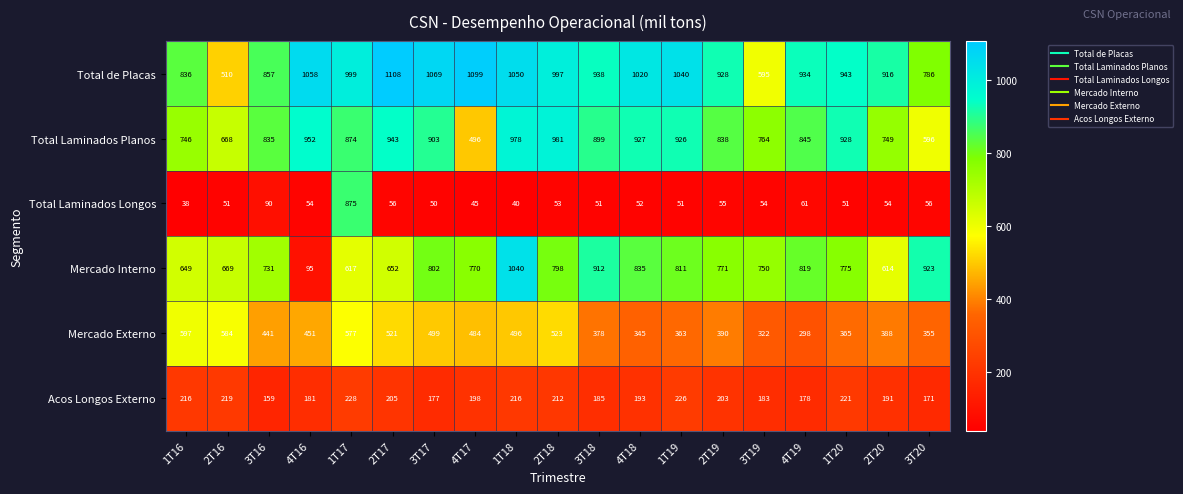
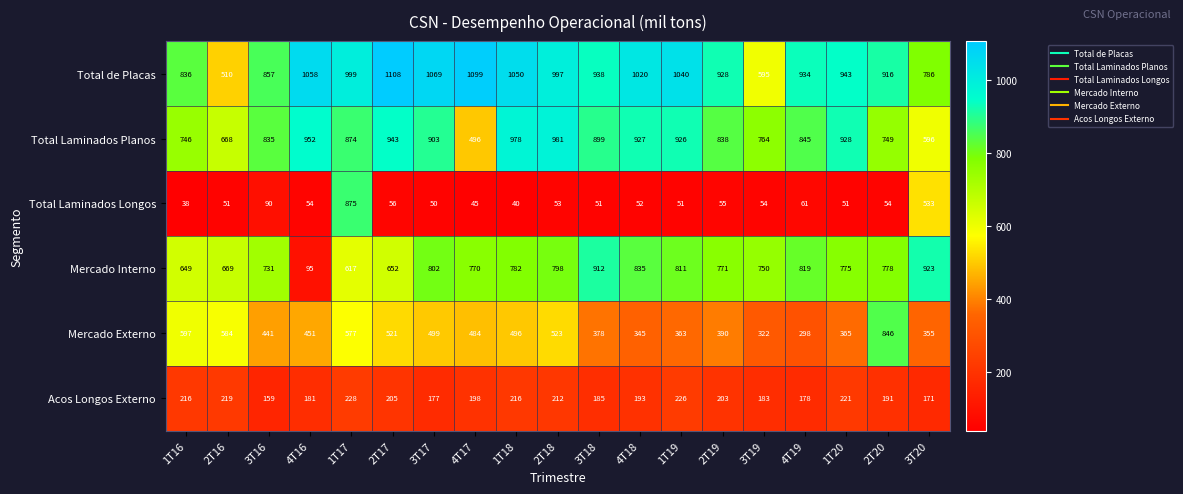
Total Laminados Longos, 3T20: 56 -> 533
Mercado Interno, 1T18: 1040 -> 782
Mercado Interno, 2T20: 614 -> 778
Mercado Externo, 2T20: 388 -> 846
